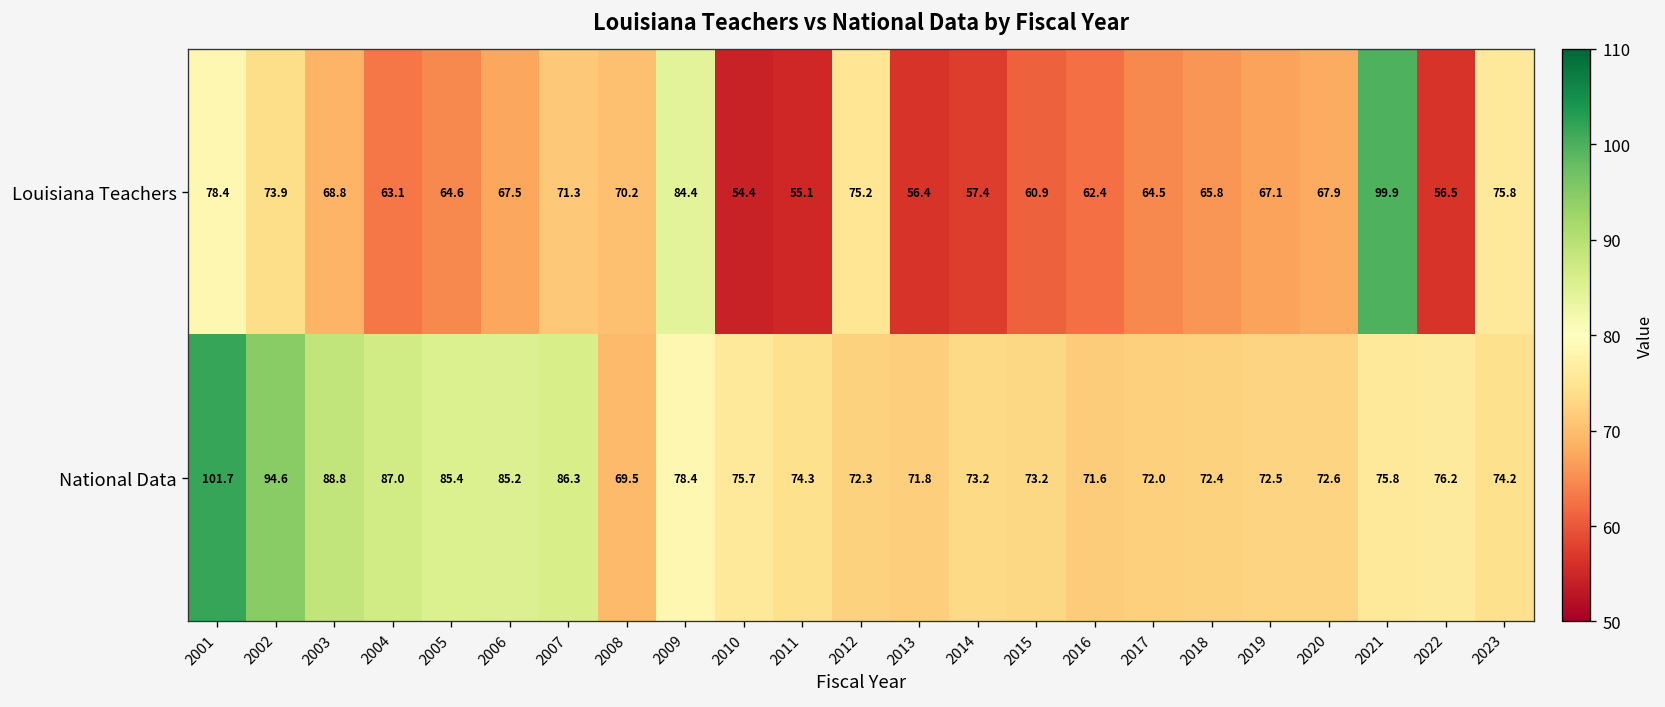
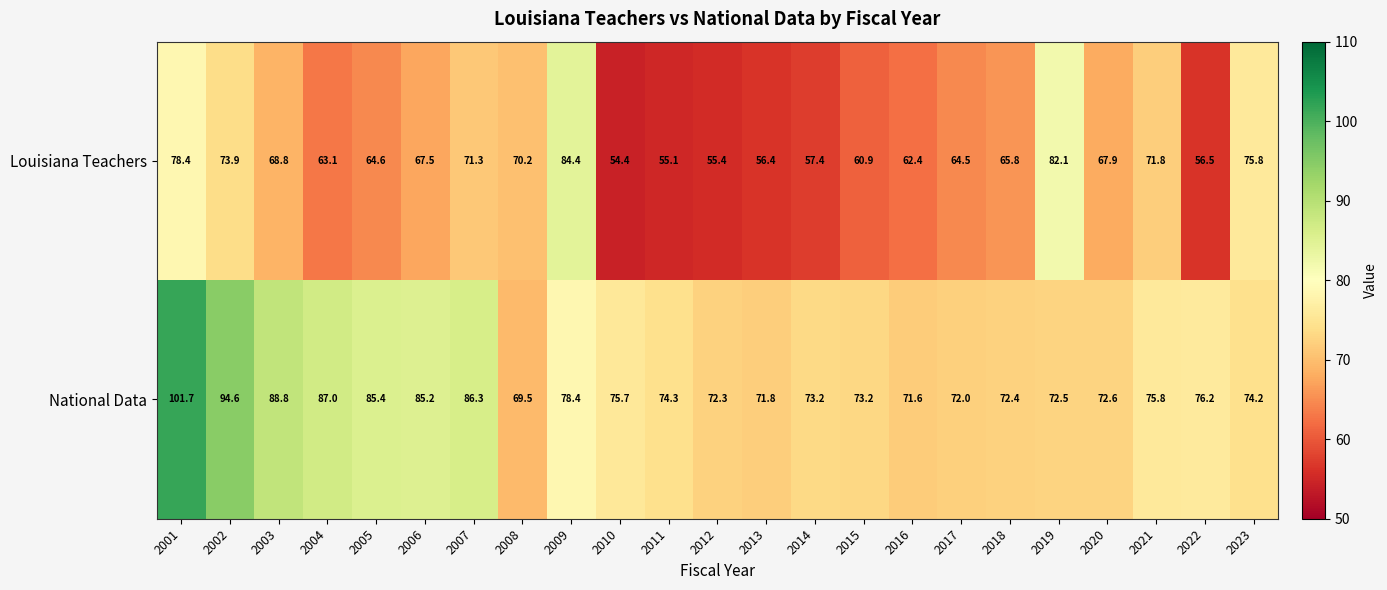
Louisiana Teachers, 2012: 75.2 -> 55.4
Louisiana Teachers, 2019: 67.1 -> 82.1
Louisiana Teachers, 2021: 99.9 -> 71.8
